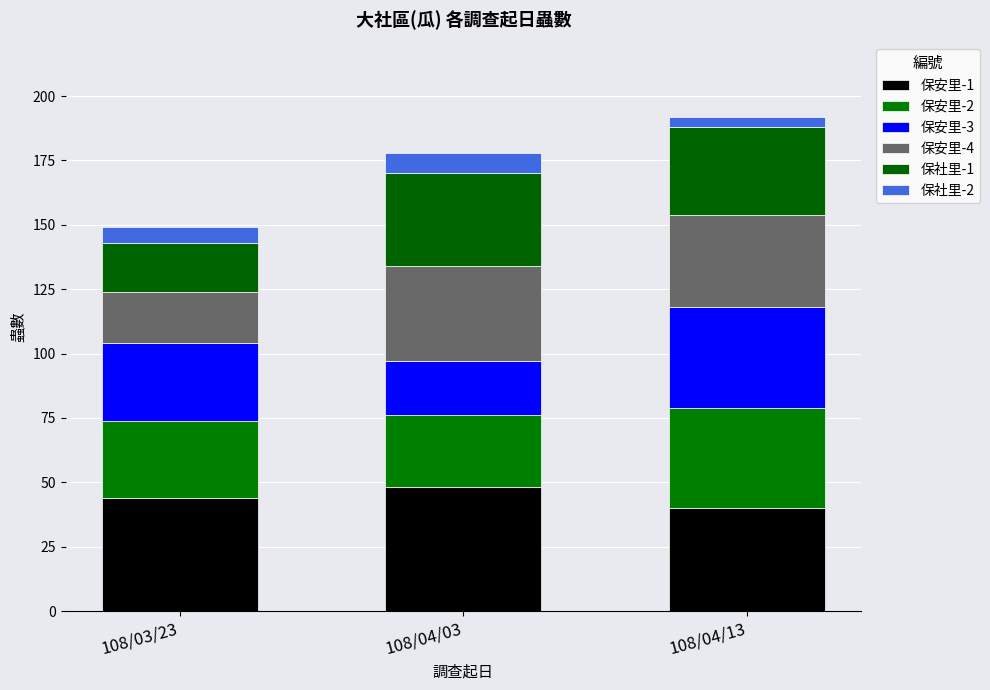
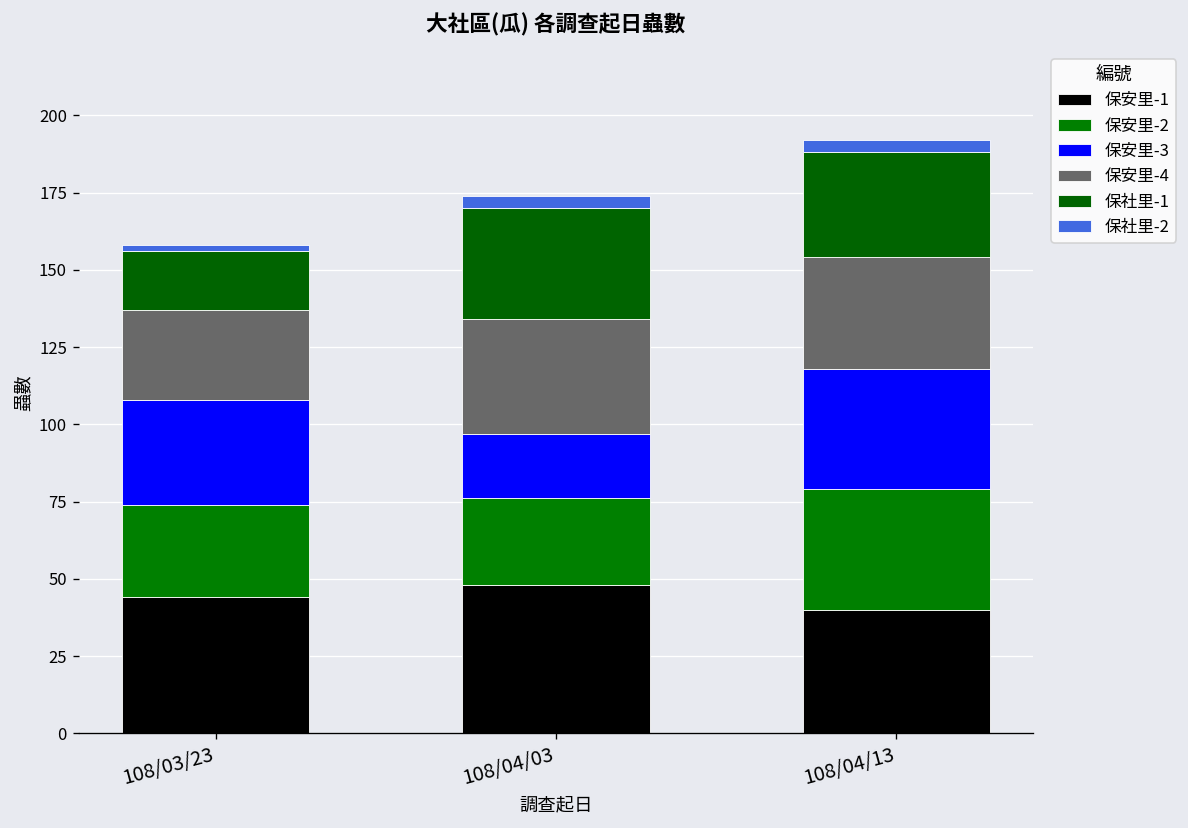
保安里-3, 108/03/23: 30 -> 34
保安里-4, 108/03/23: 20 -> 29
保社里-2, 108/03/23: 6 -> 2
保社里-2, 108/04/03: 8 -> 4
